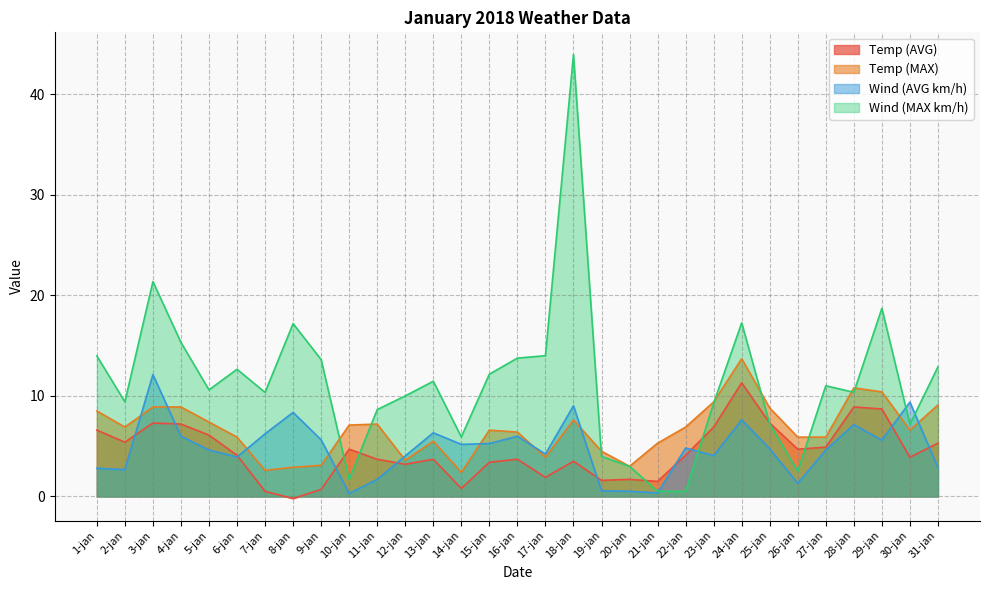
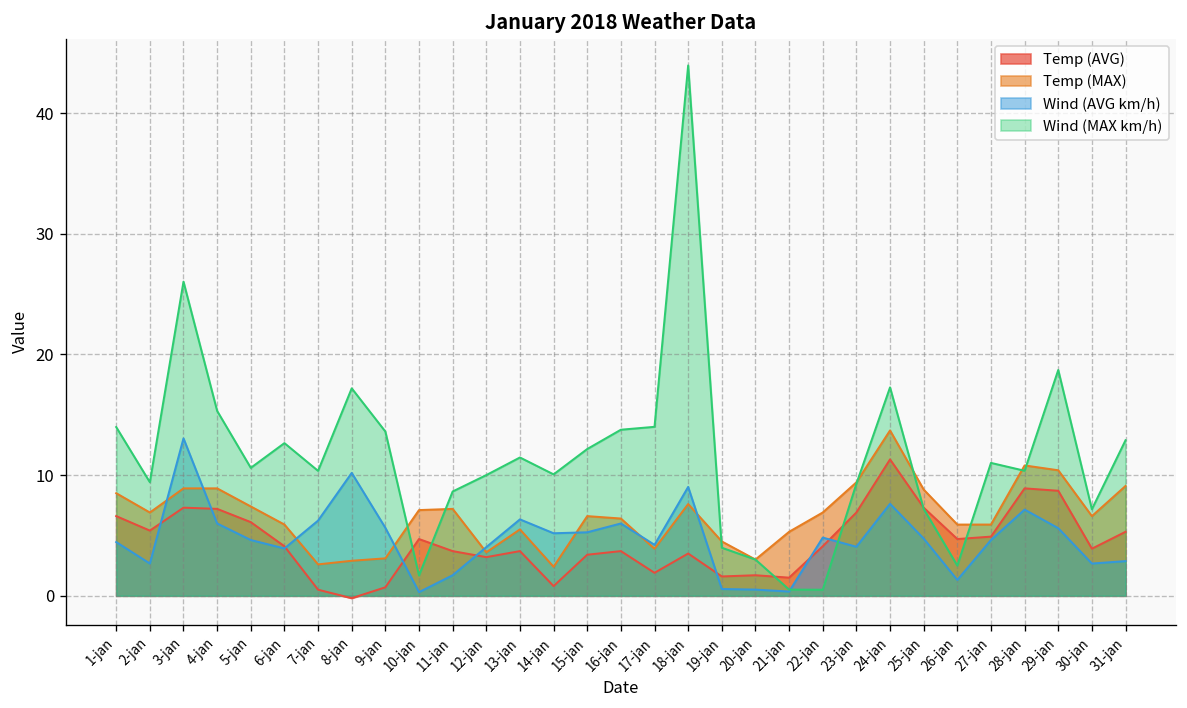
Wind (AVG km/h), 1-jan: 2.8 -> 4.5
Wind (AVG km/h), 3-jan: 12.1 -> 13.0
Wind (MAX km/h), 3-jan: 21.4 -> 26.0
Wind (AVG km/h), 8-jan: 8.4 -> 10.2
Wind (MAX km/h), 14-jan: 5.9 -> 10.1
Wind (AVG km/h), 30-jan: 9.4 -> 2.7
